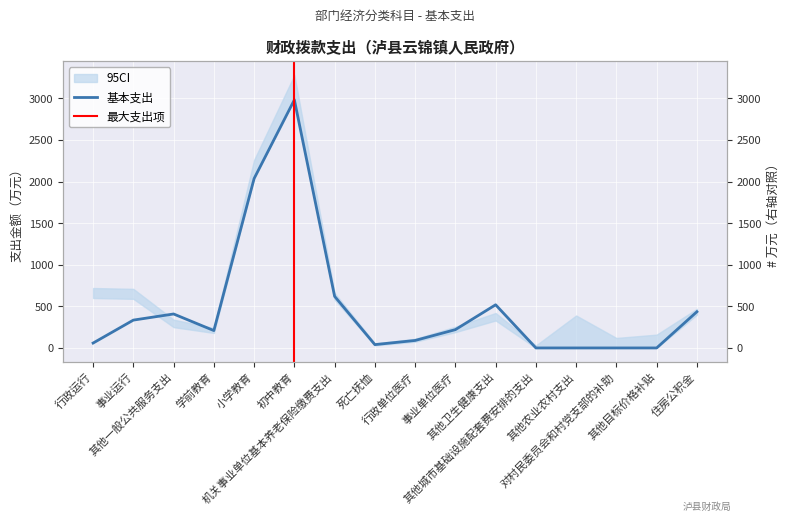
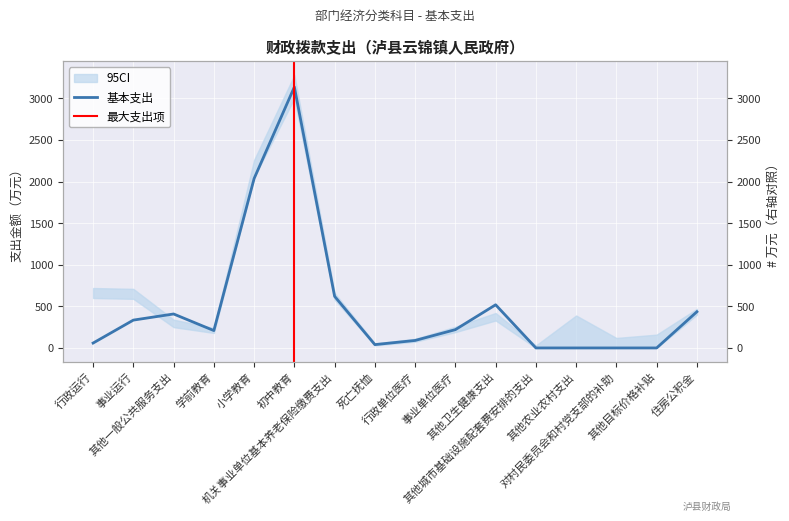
基本支出, 初中教育: 3000 -> 3100
